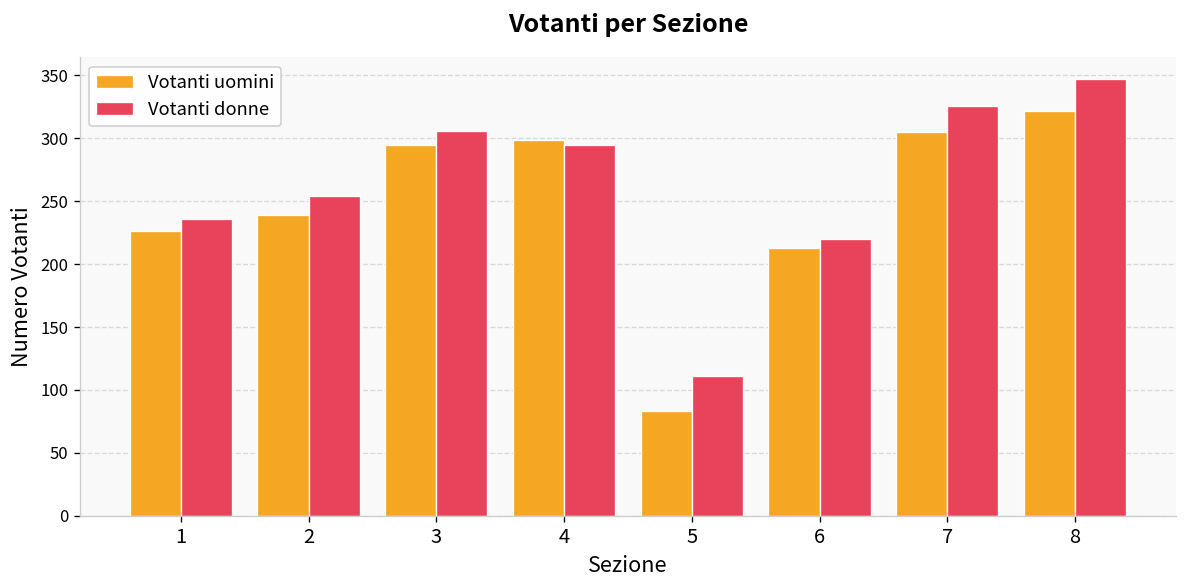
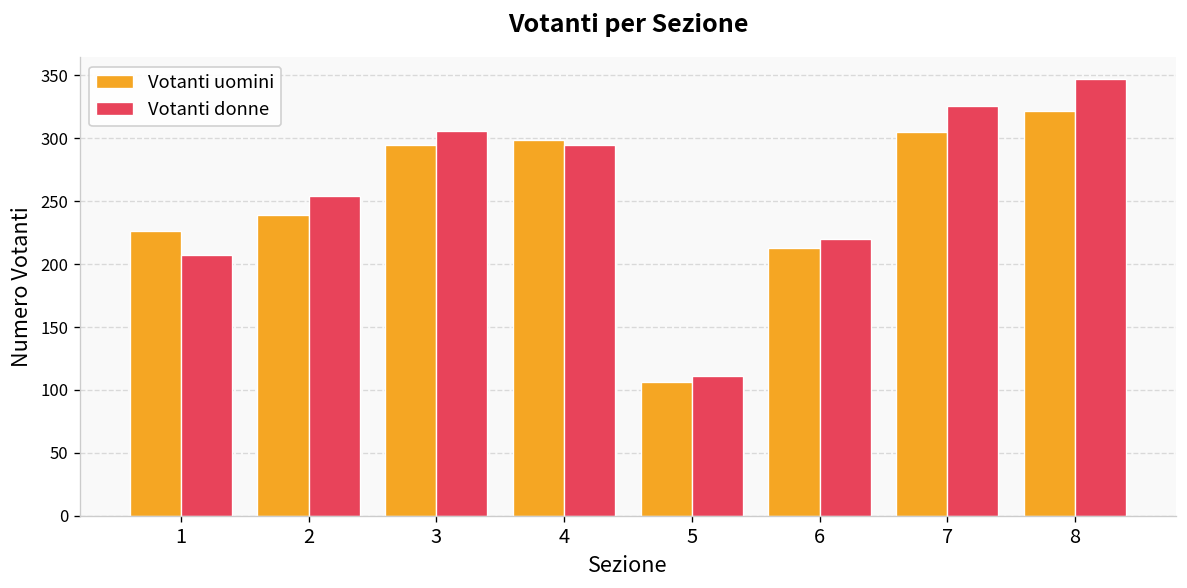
Votanti donne, 1: 236 -> 207
Votanti uomini, 5: 83 -> 106
